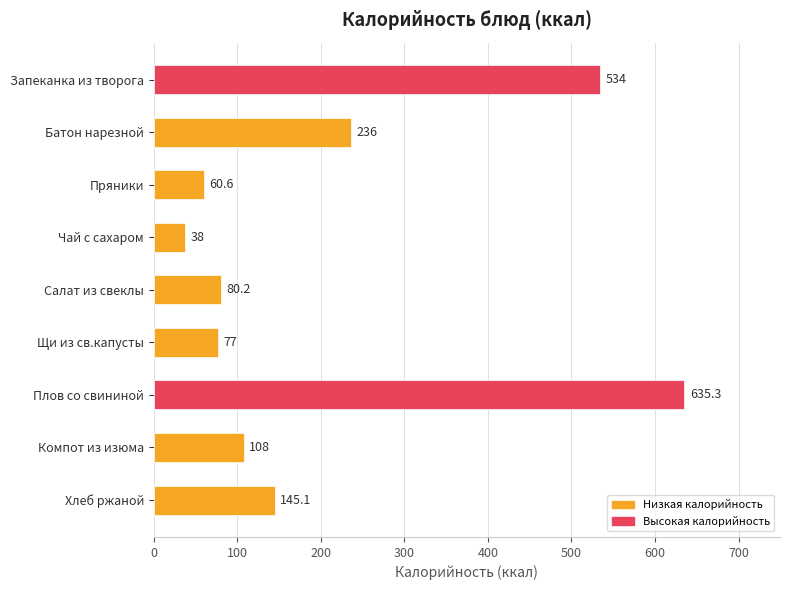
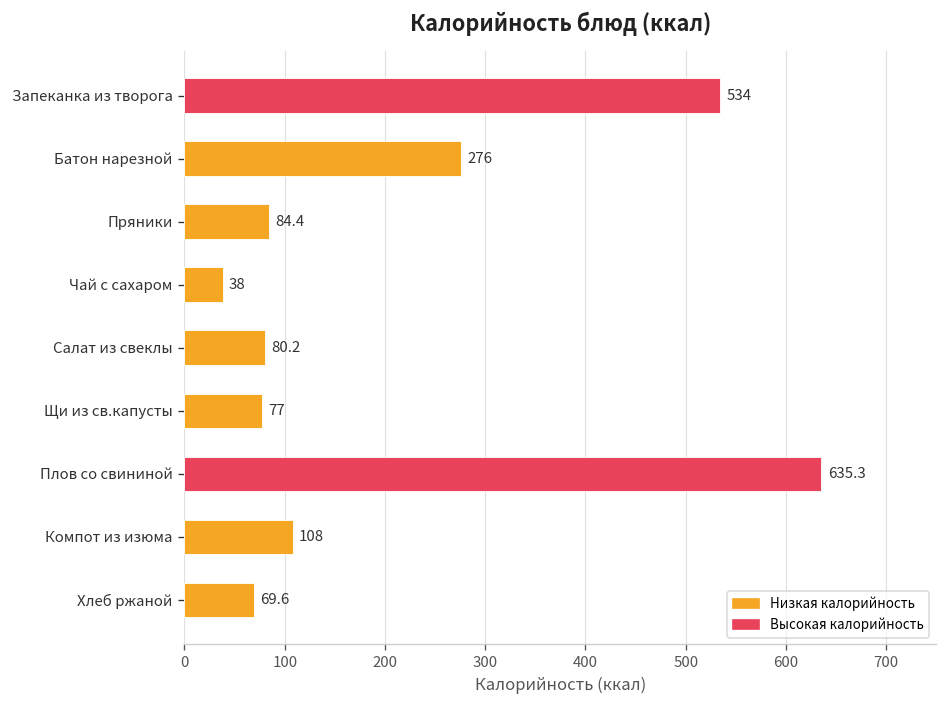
Батон нарезной: 236 -> 276
Пряники: 60.6 -> 84.4
Хлеб ржаной: 145.1 -> 69.6
